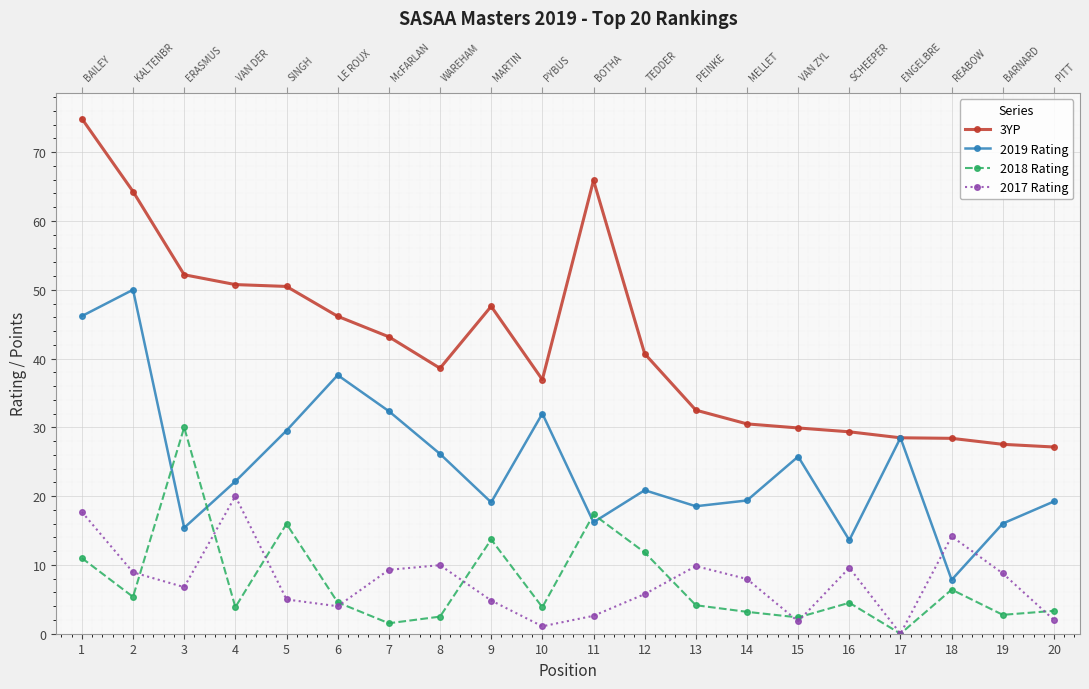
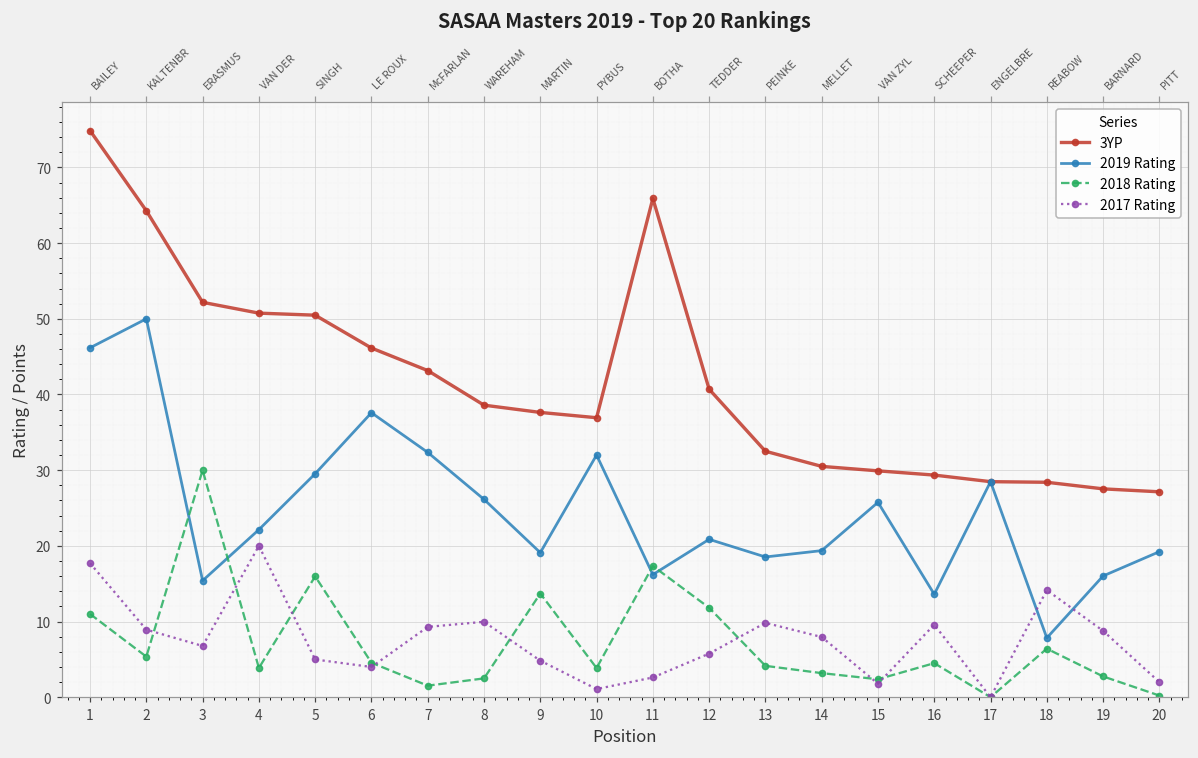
3YP, 9: 48 -> 38
2018 Rating, 20: 3 -> 0
